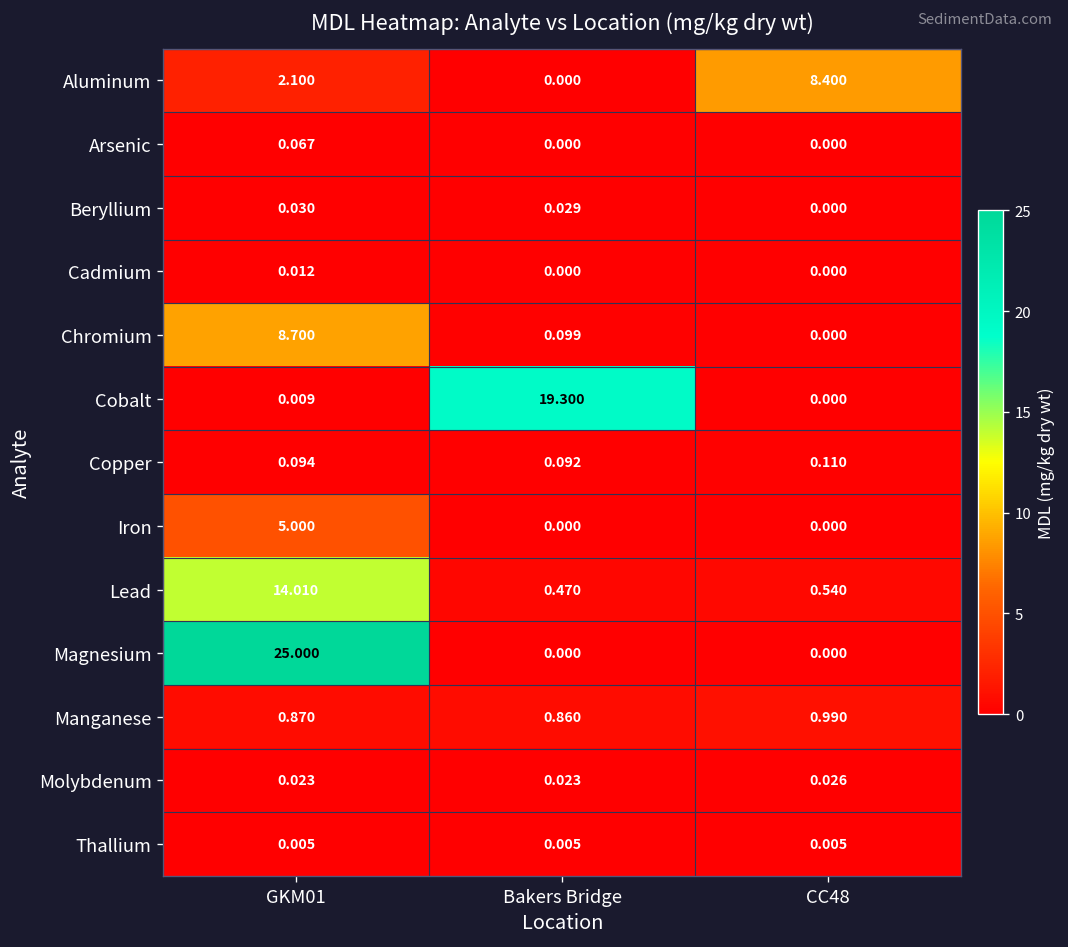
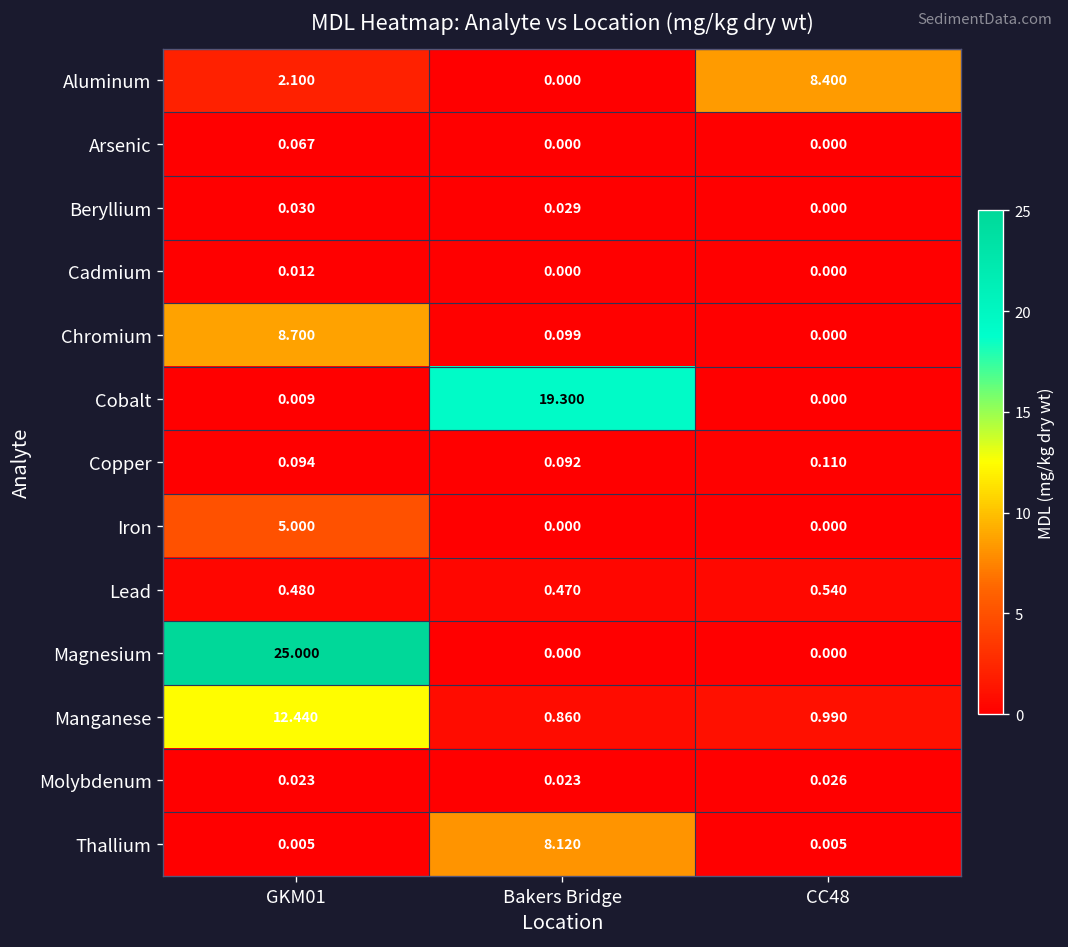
Lead, GKM01: 14.010 -> 0.480
Manganese, GKM01: 0.870 -> 12.440
Thallium, Bakers Bridge: 0.005 -> 8.120
